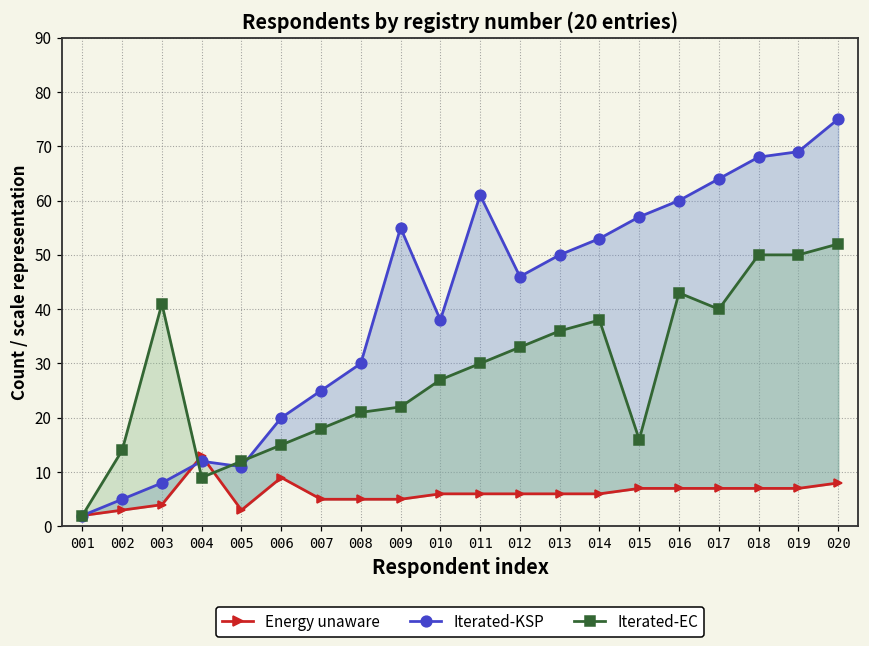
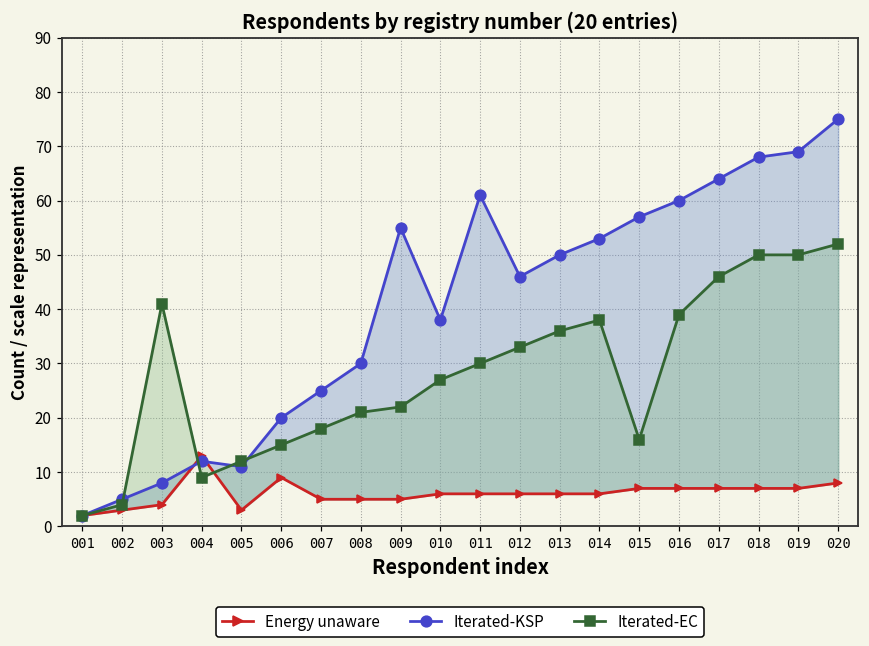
Iterated-EC, 002: 14 -> 4
Iterated-EC, 016: 43 -> 39
Iterated-EC, 017: 40 -> 46
